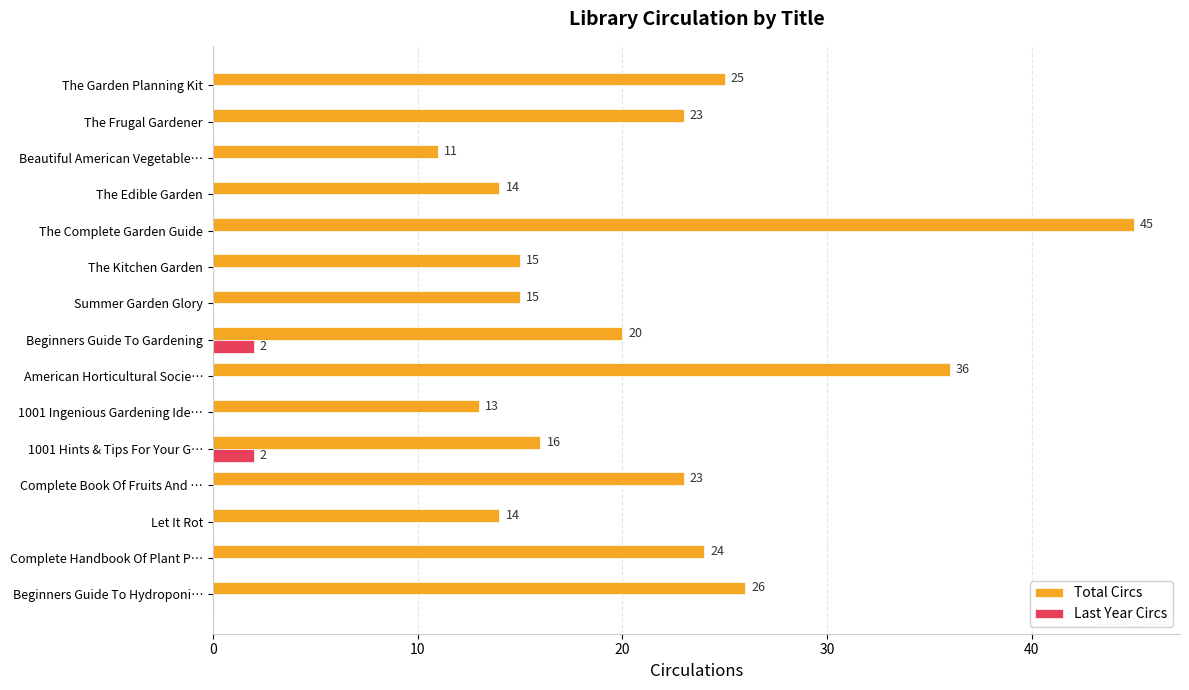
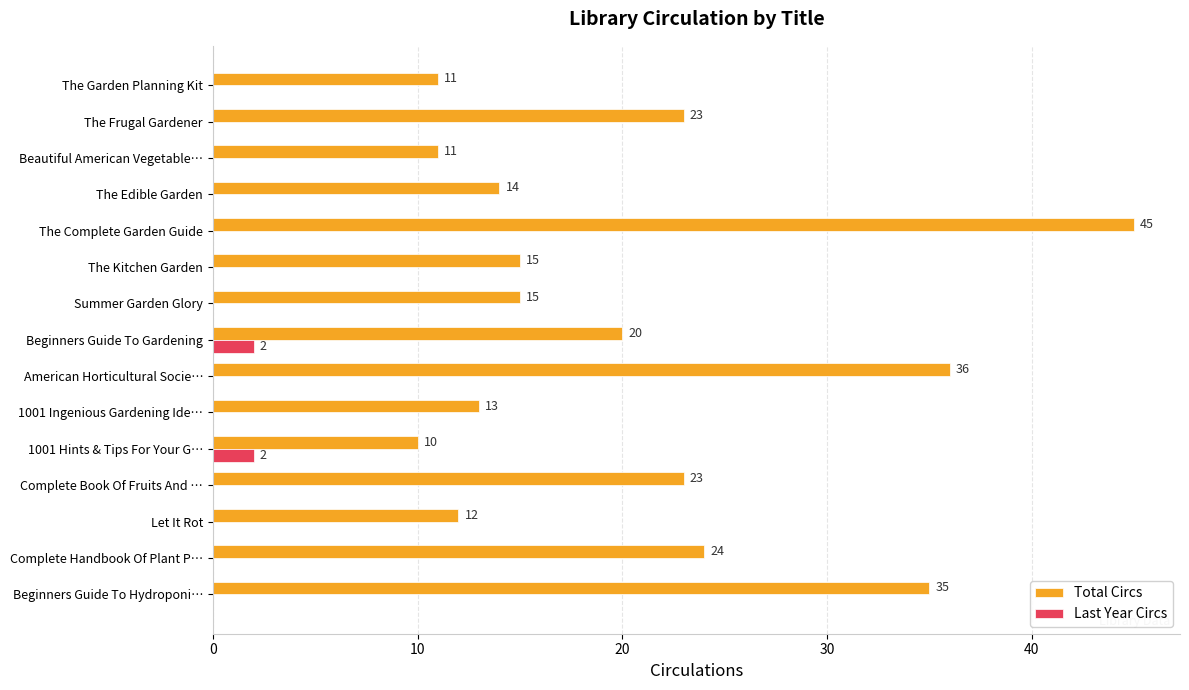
Total Circs, The Garden Planning Kit: 25 -> 11
Total Circs, 1001 Hints & Tips For Your G…: 16 -> 10
Total Circs, Let It Rot: 14 -> 12
Total Circs, Beginners Guide To Hydroponi…: 26 -> 35
